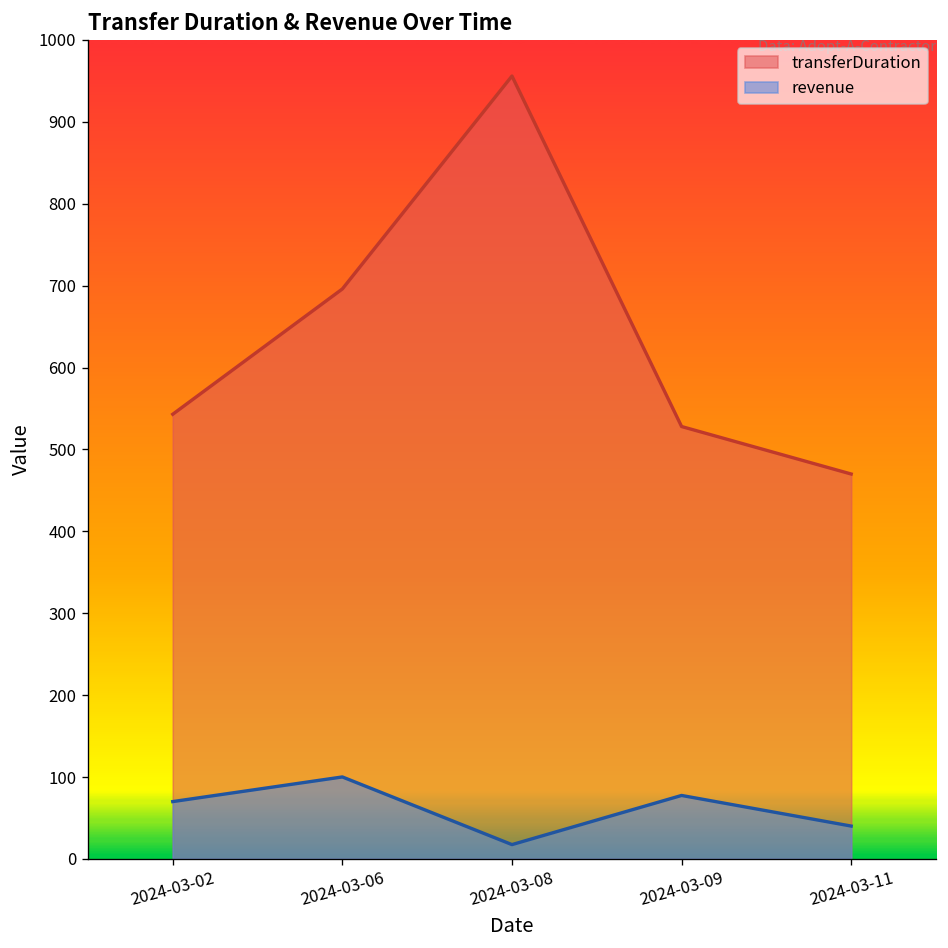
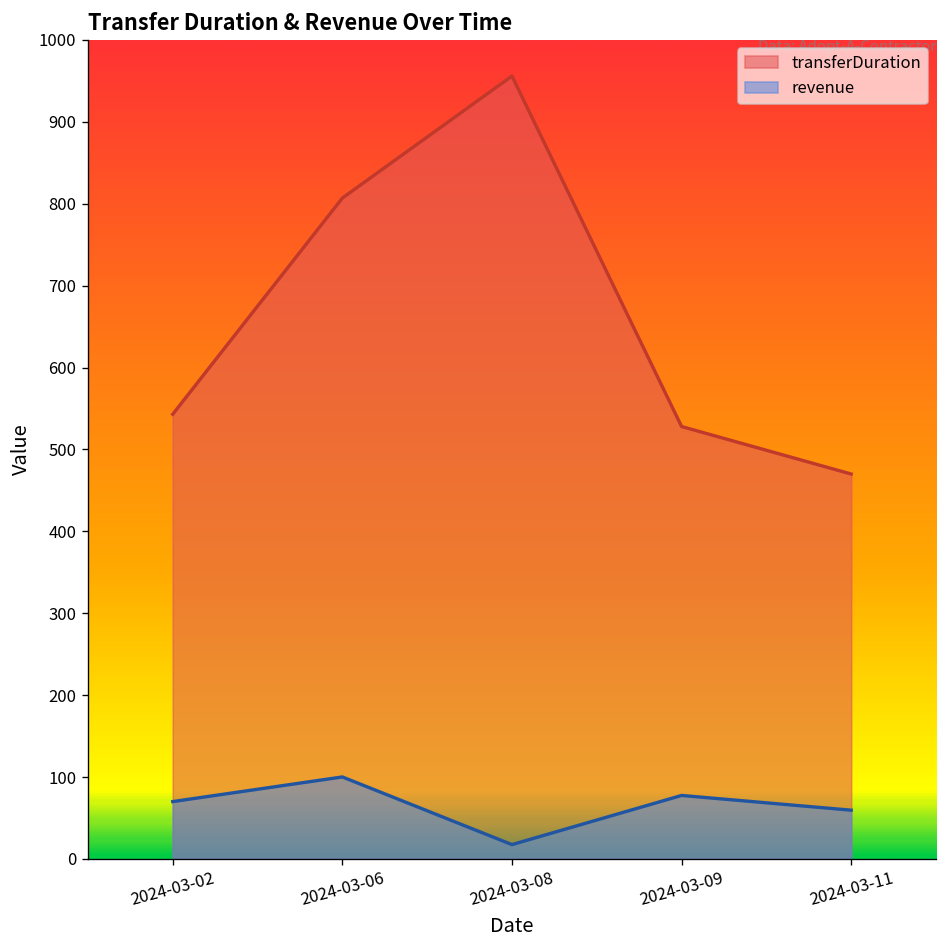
transferDuration, 2024-03-06: 700 -> 810
revenue, 2024-03-11: 40 -> 60
